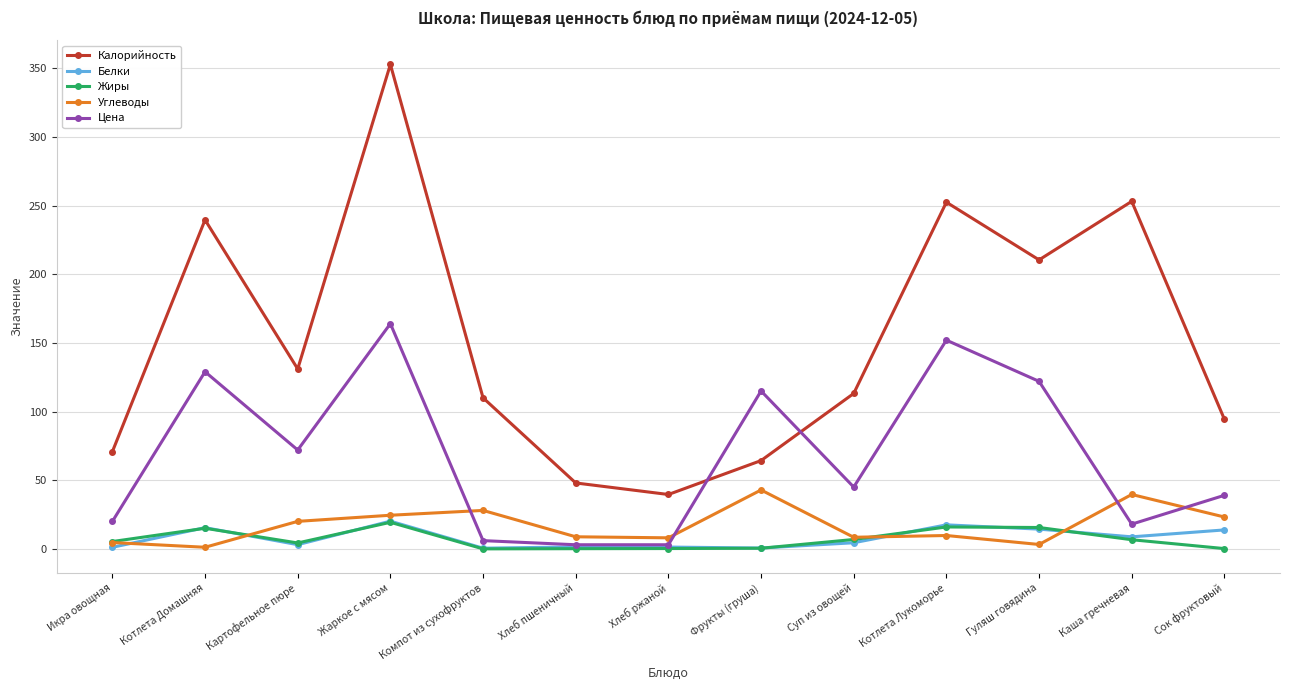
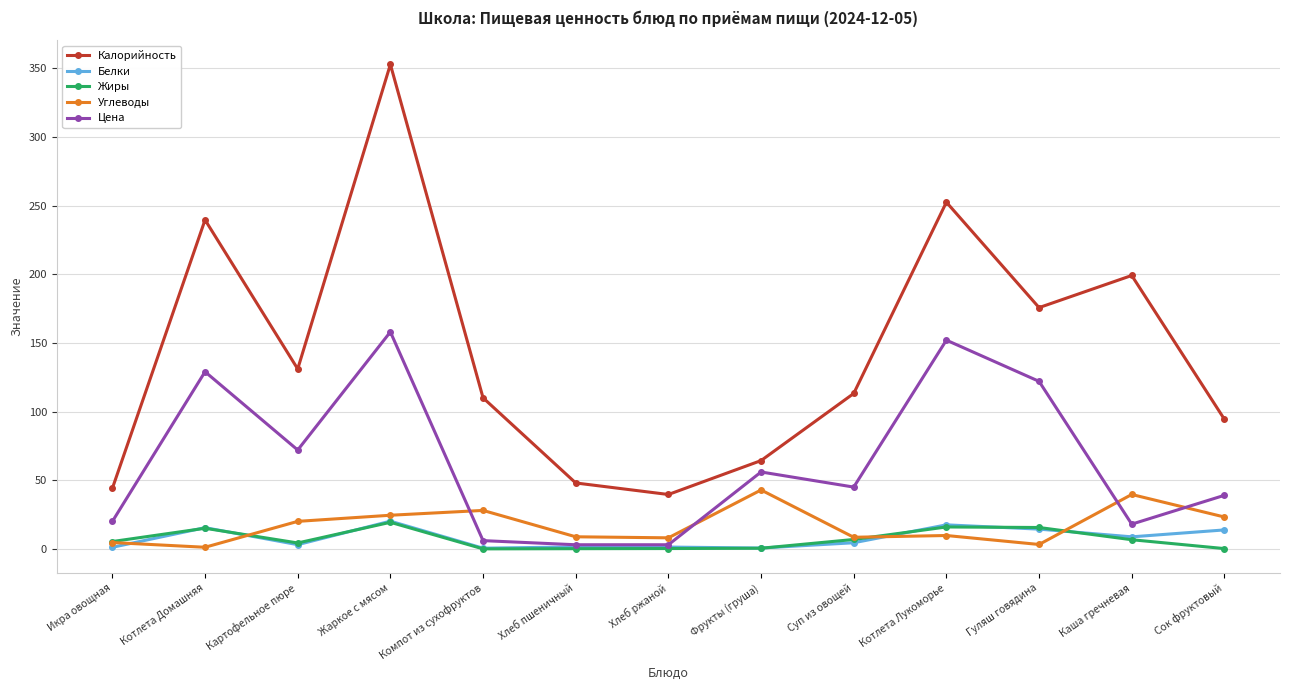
Калорийность, Икра овощная: 71 -> 44
Цена, Жаркое с мясом: 164 -> 158
Цена, Фрукты (груша): 115 -> 56
Калорийность, Гуляш говядина: 210 -> 176
Калорийность, Каша гречневая: 253 -> 199
